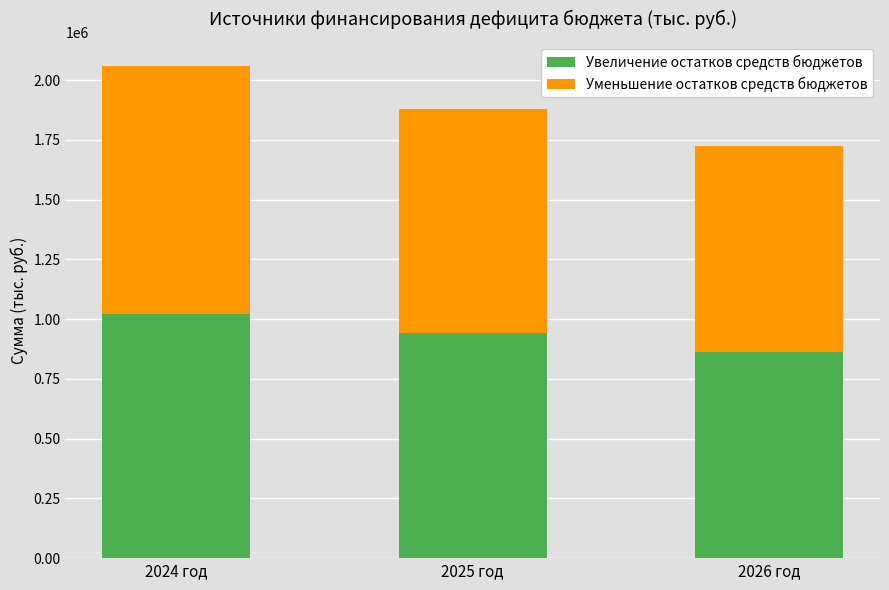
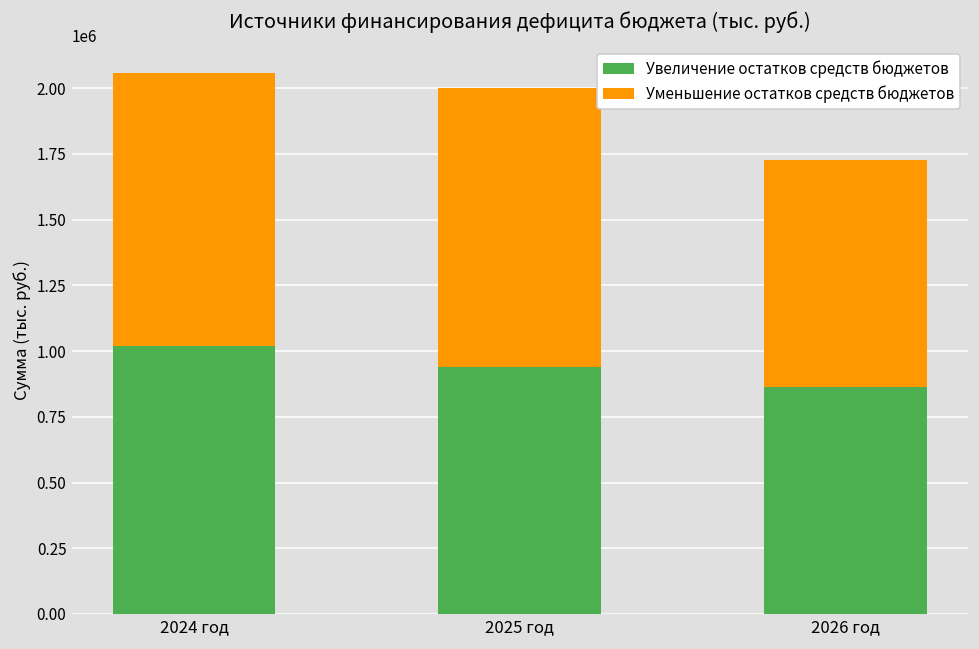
Уменьшение остатков средств бюджетов, 2025 год: 940000 -> 1060000
